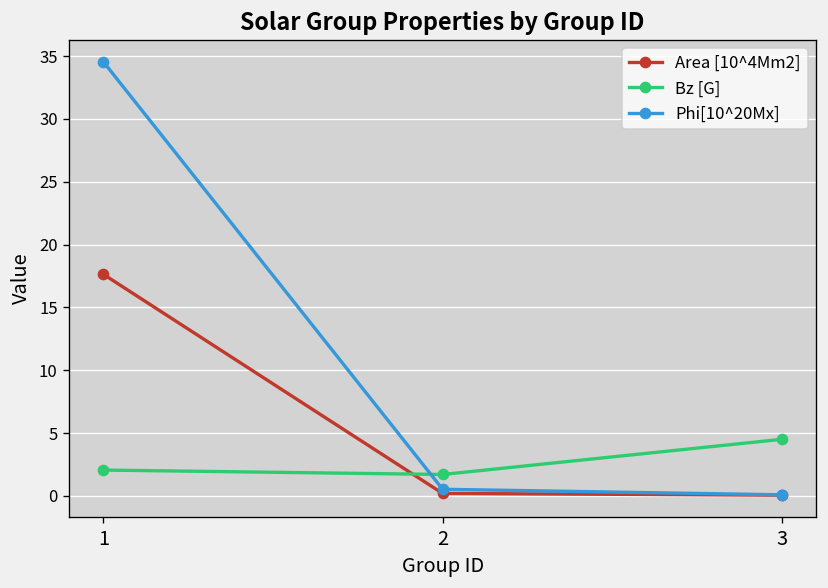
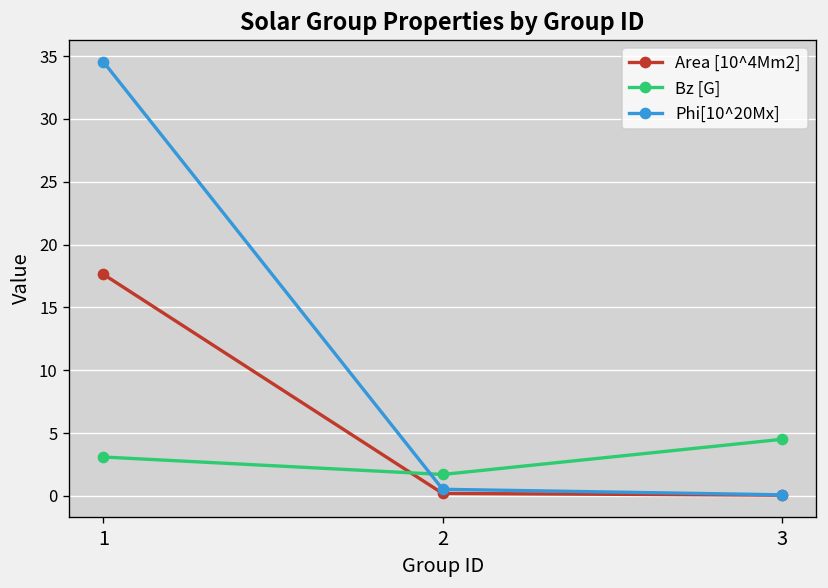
Bz [G], 1: 2.1 -> 3.1
